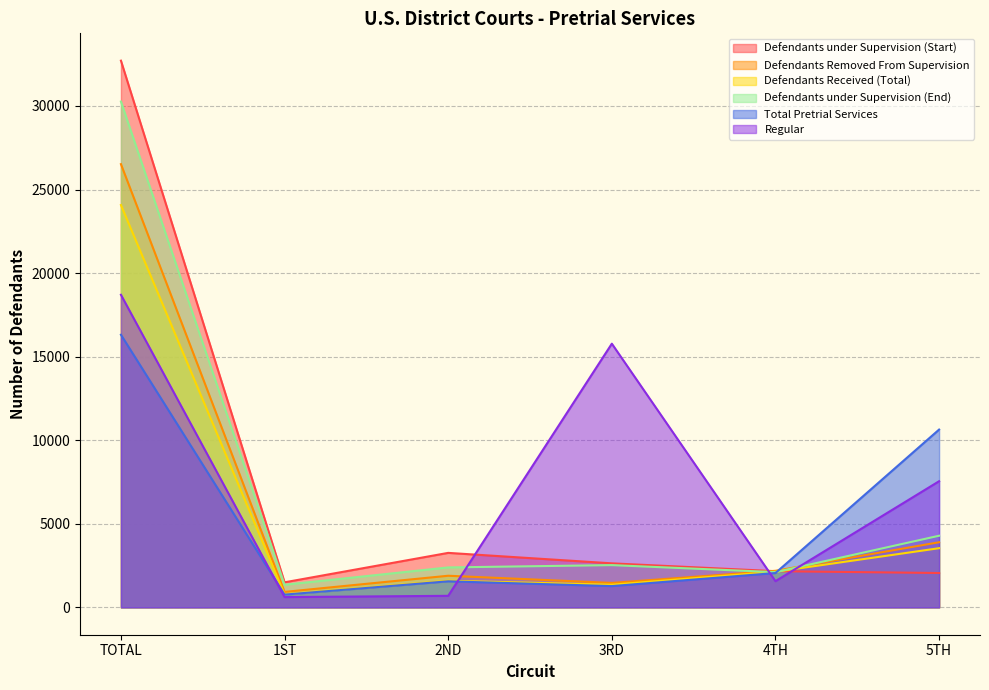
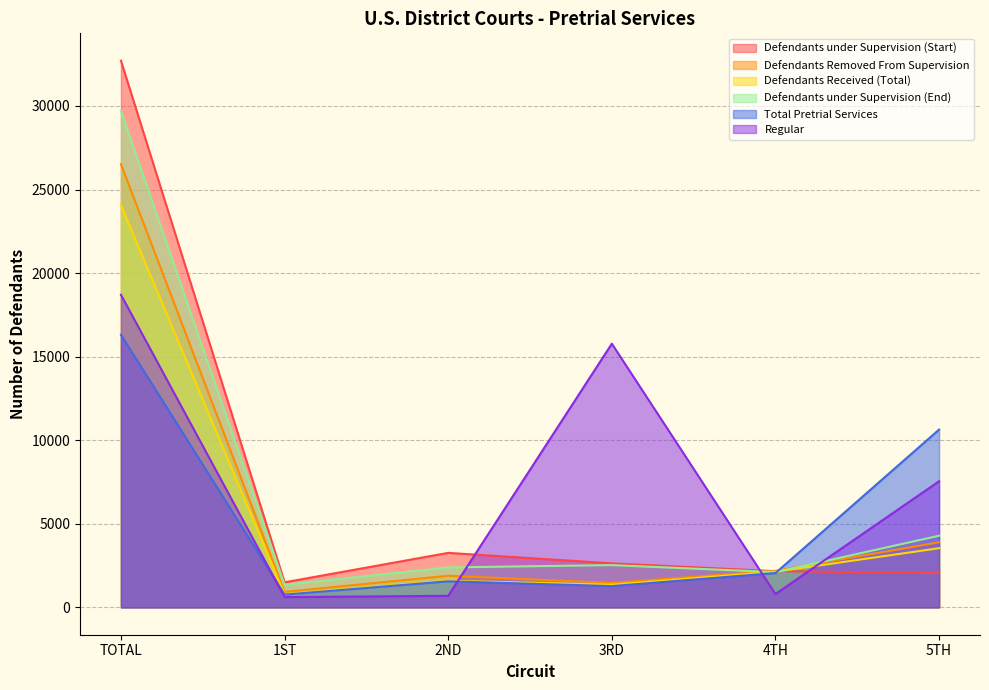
Defendants under Supervision (End), TOTAL: 30300 -> 29700
Regular, 4TH: 1600 -> 800
